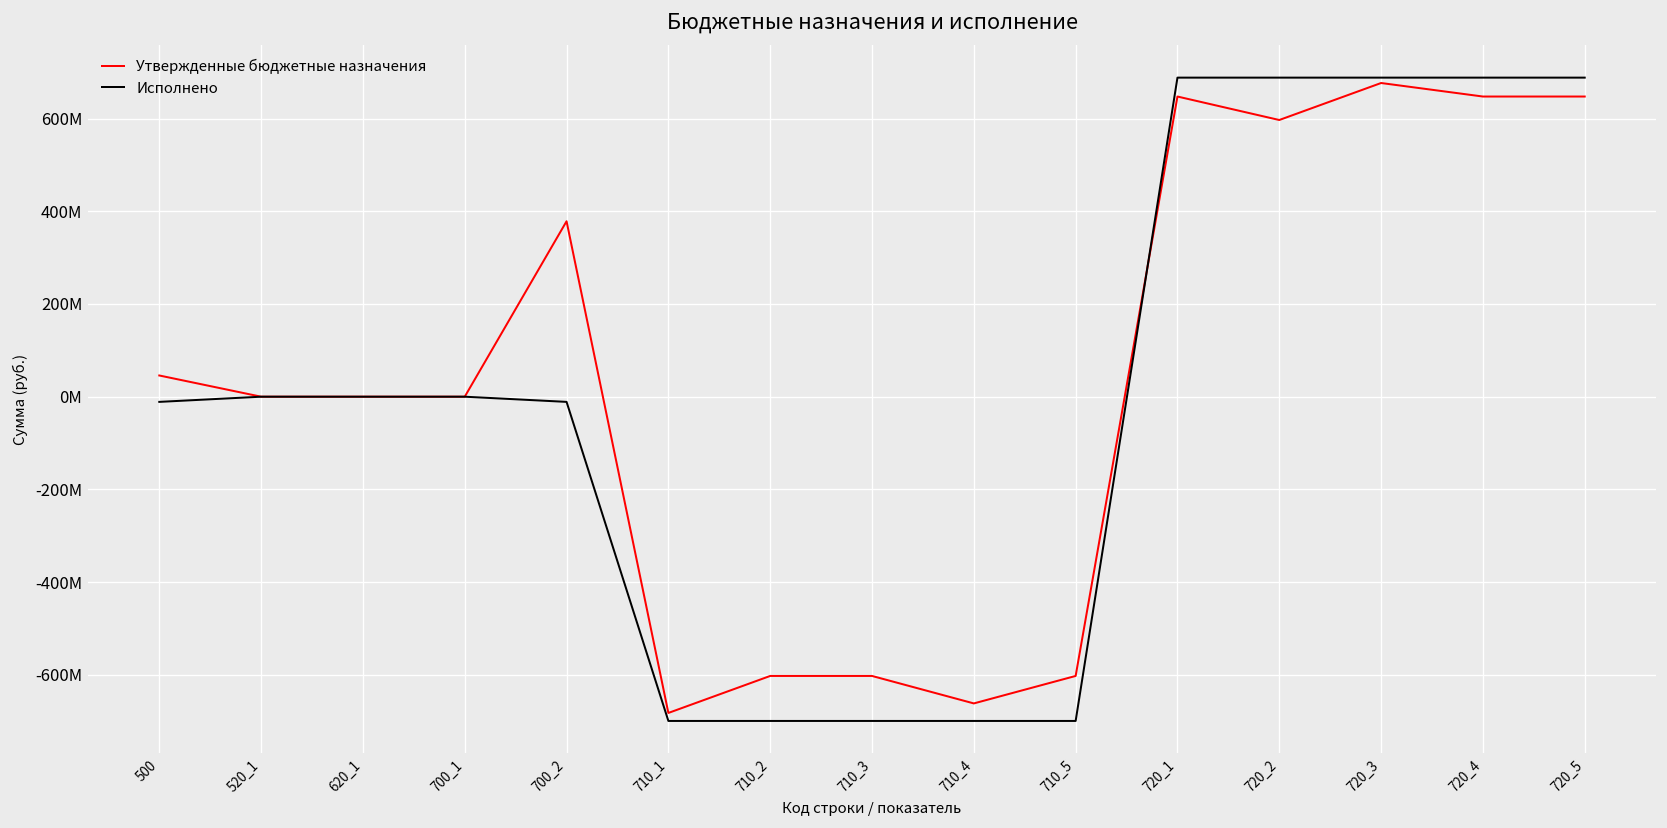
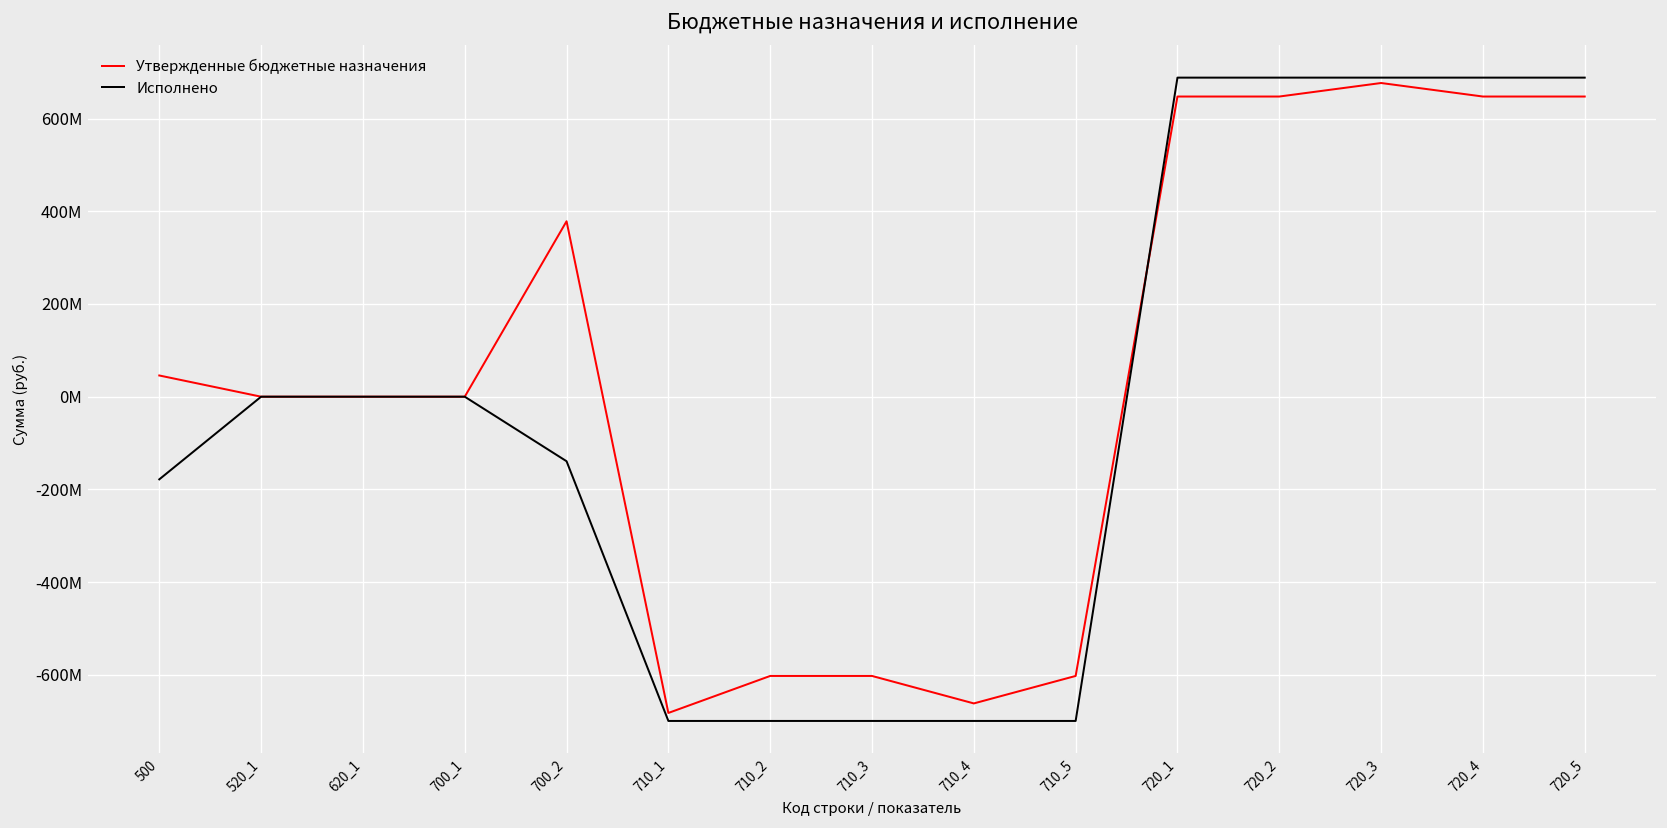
Исполнено, 500: -10000000 -> -180000000
Исполнено, 700_2: -10000000 -> -140000000
Утвержденные бюджетные назначения, 720_2: 600000000 -> 650000000
